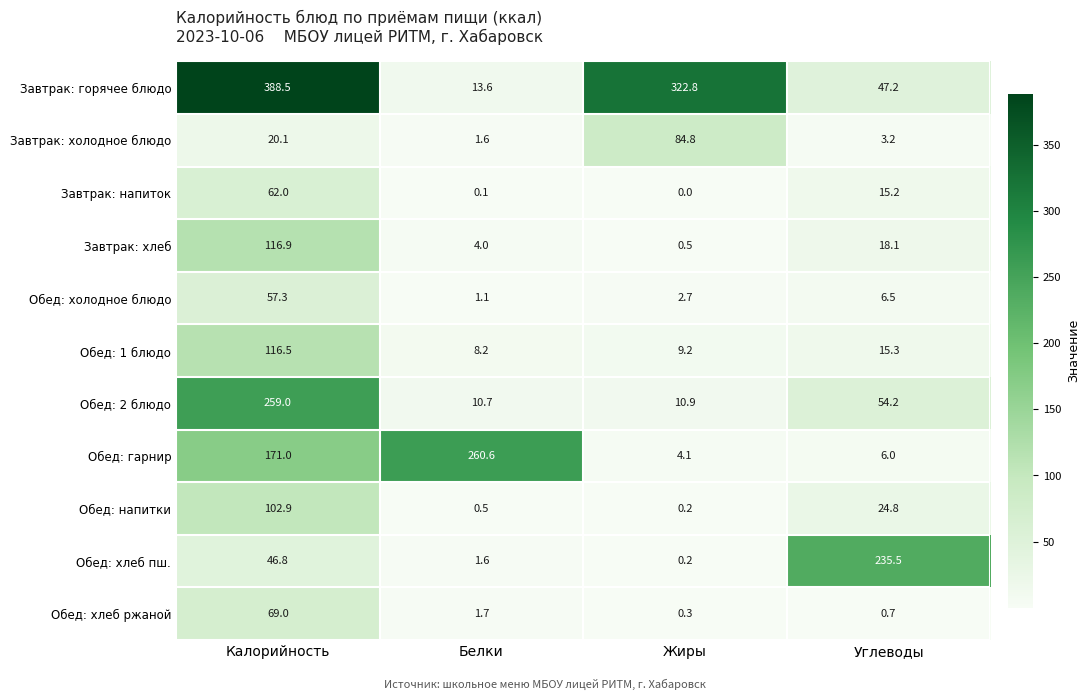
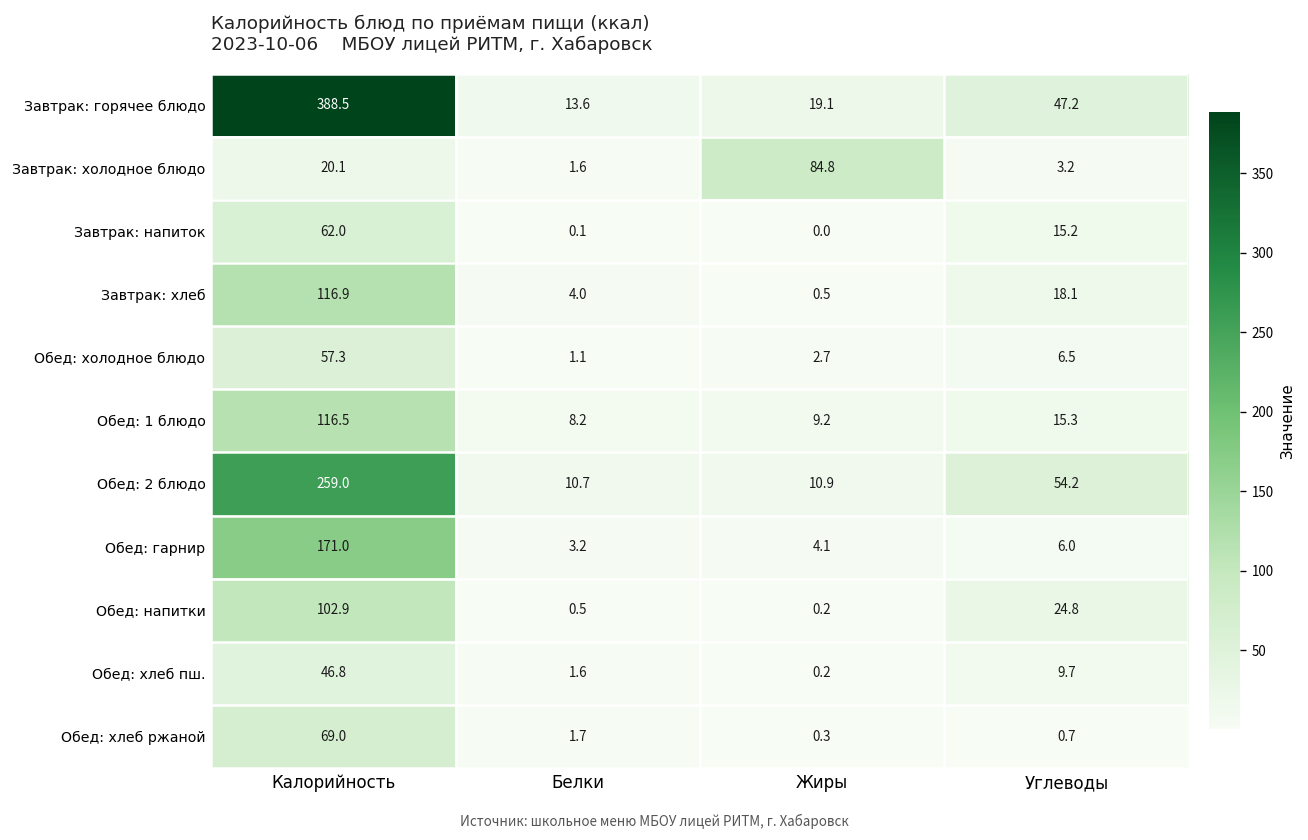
Завтрак: горячее блюдо, Жиры: 322.8 -> 19.1
Обед: гарнир, Белки: 260.6 -> 3.2
Обед: хлеб пш., Углеводы: 235.5 -> 9.7
